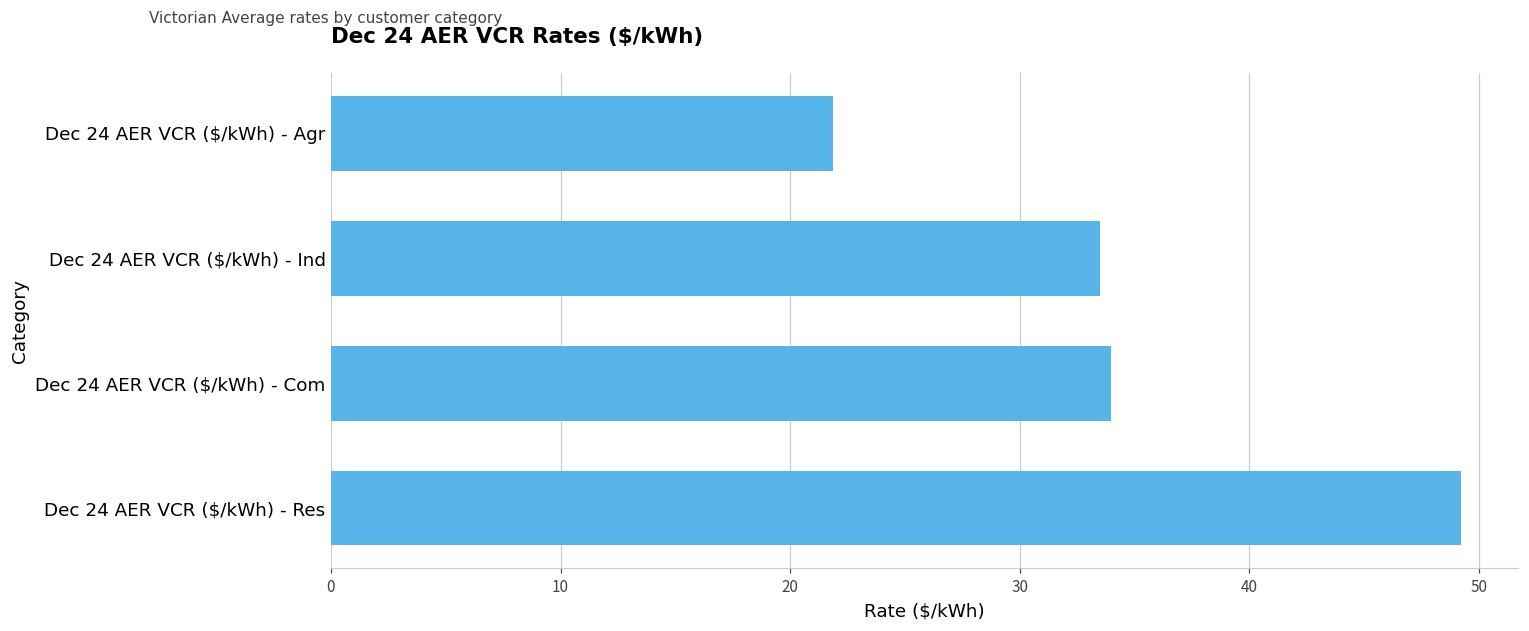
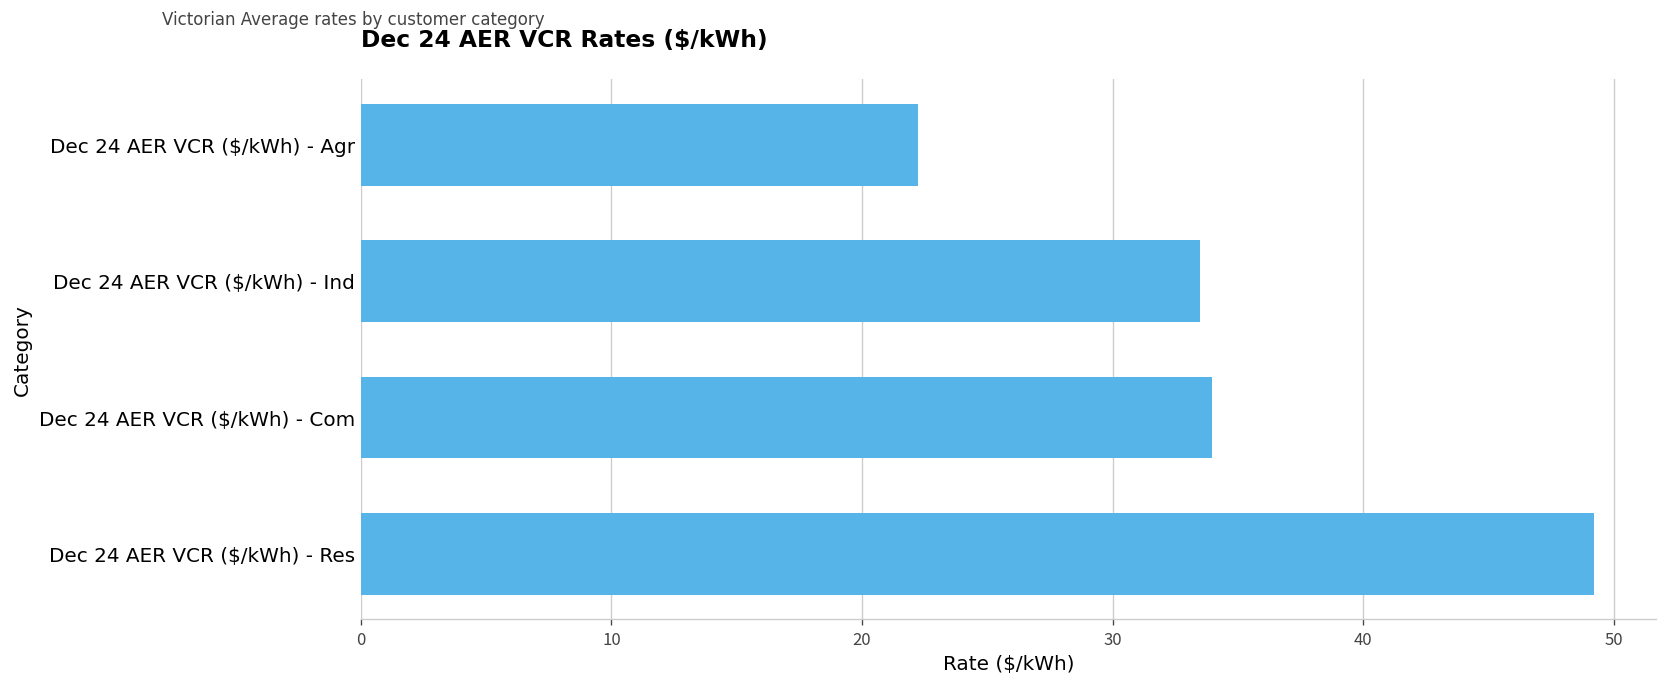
Dec 24 AER VCR ($/kWh) - Agr: 21.9 -> 22.3
